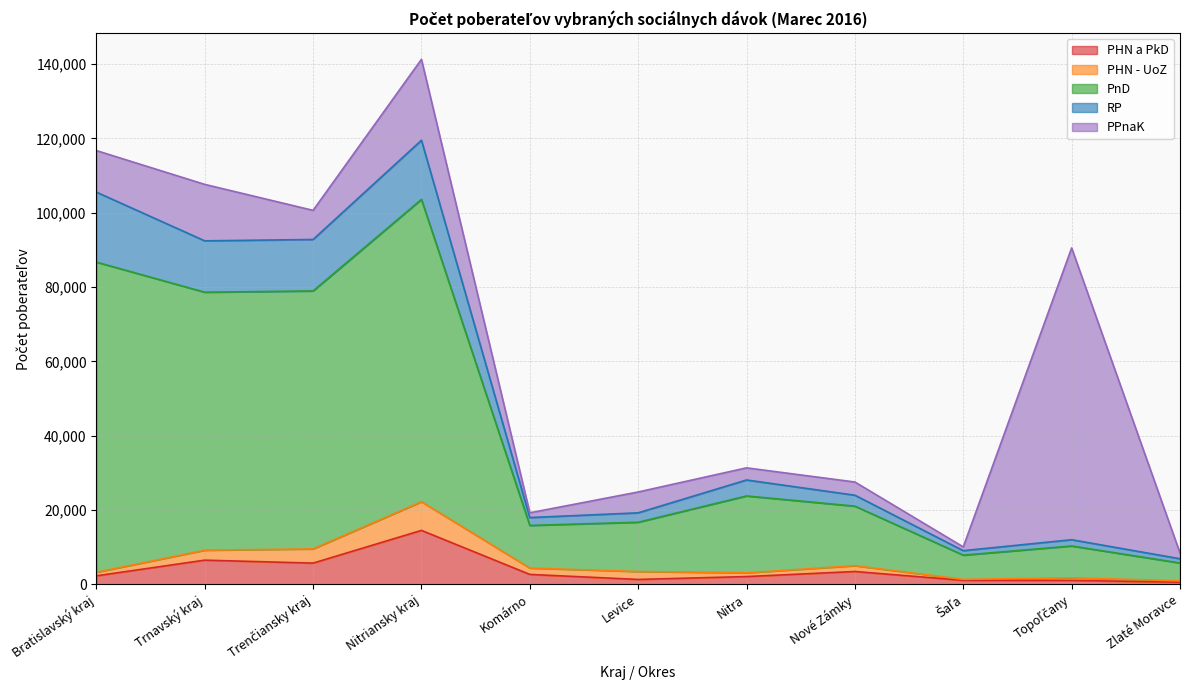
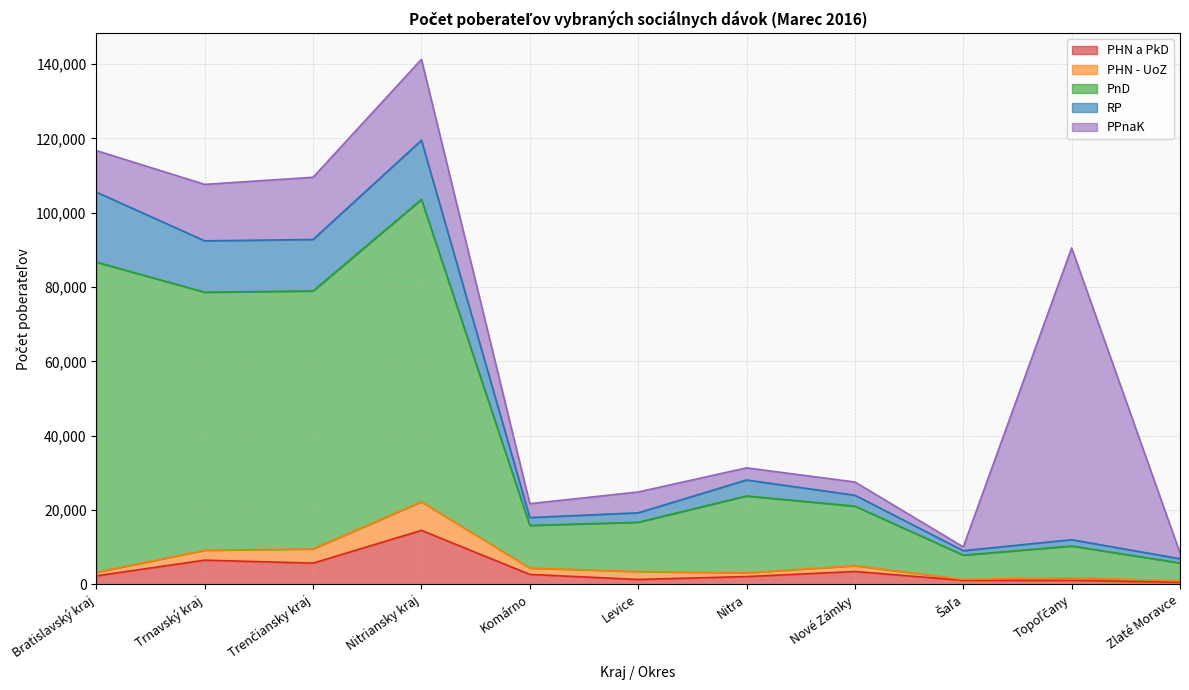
PPnaK, Trenčiansky kraj: 8,000 -> 17,000
PPnaK, Komárno: 1,000 -> 4,000
